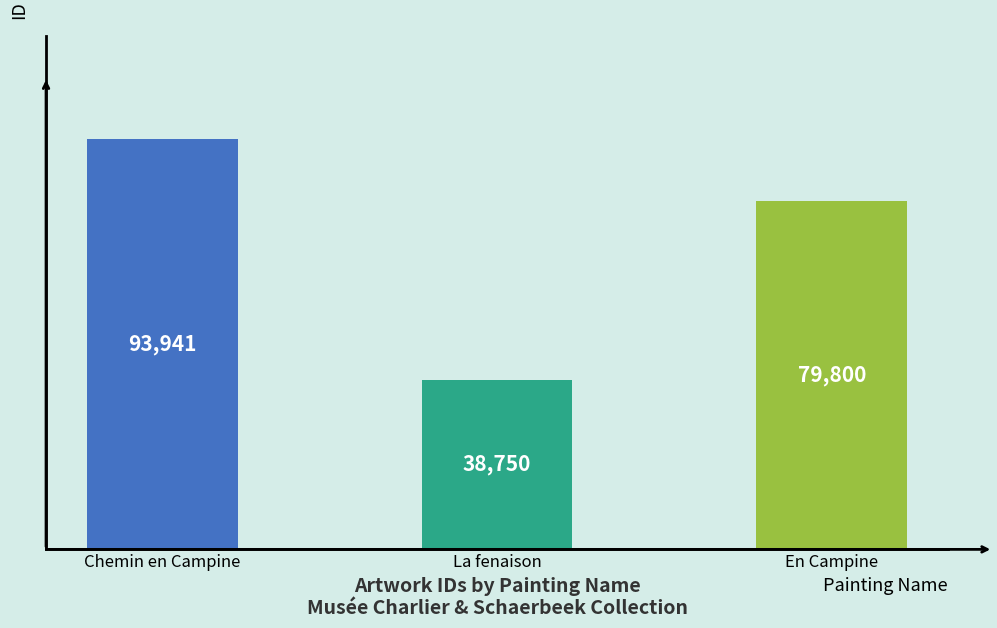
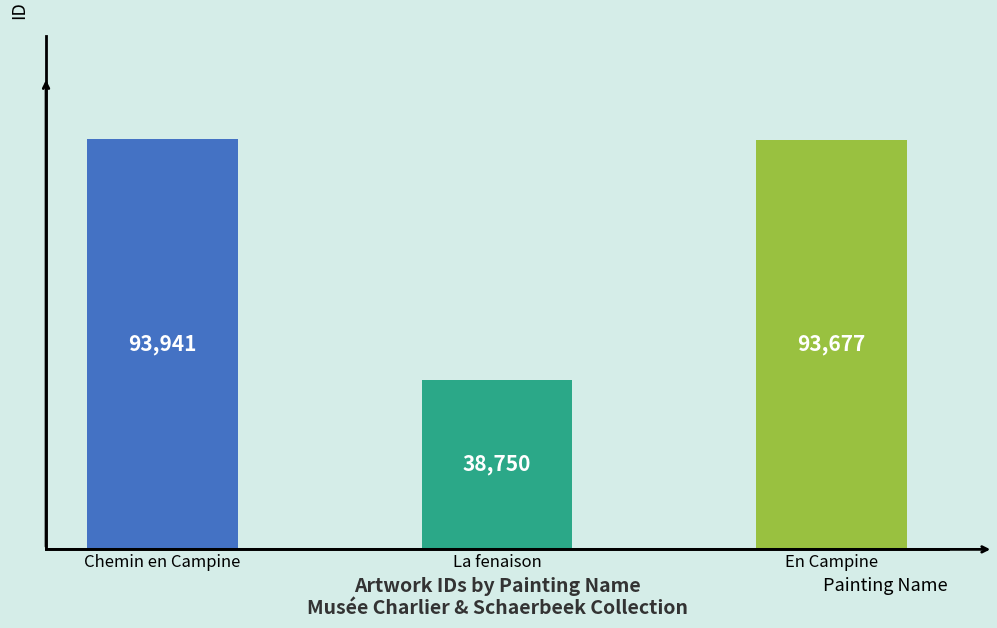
En Campine: 79,800 -> 93,677
